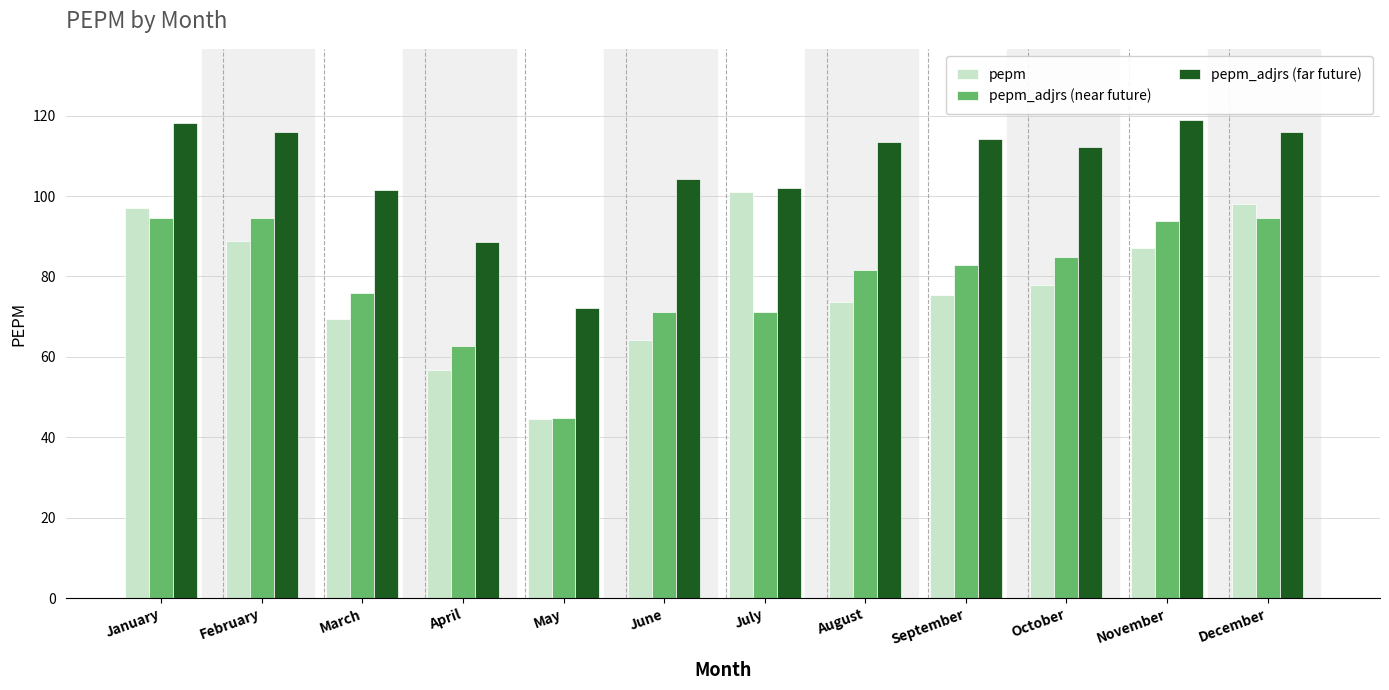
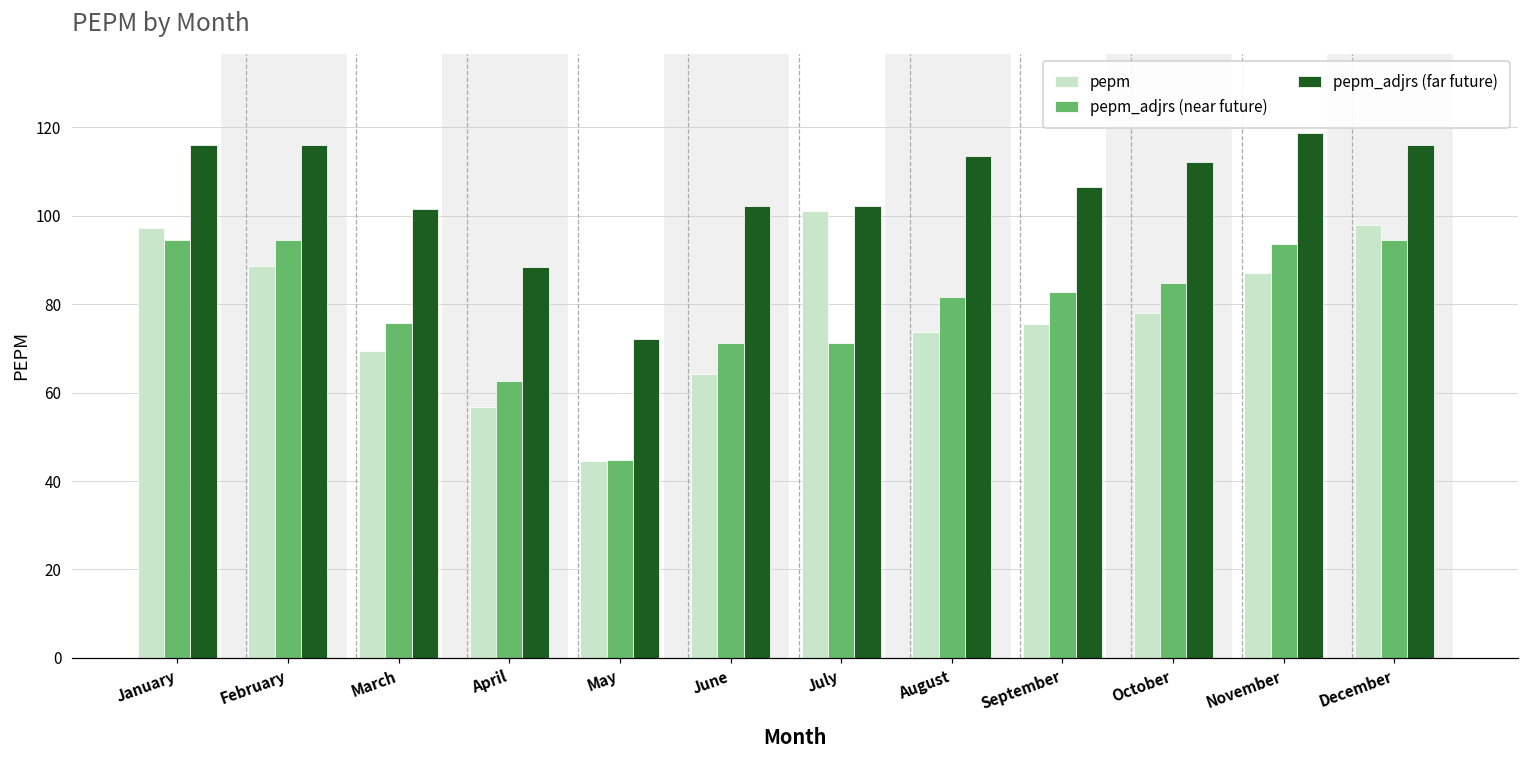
pepm_adjrs (far future), January: 118 -> 116
pepm_adjrs (far future), June: 104 -> 102
pepm_adjrs (far future), September: 114 -> 107
